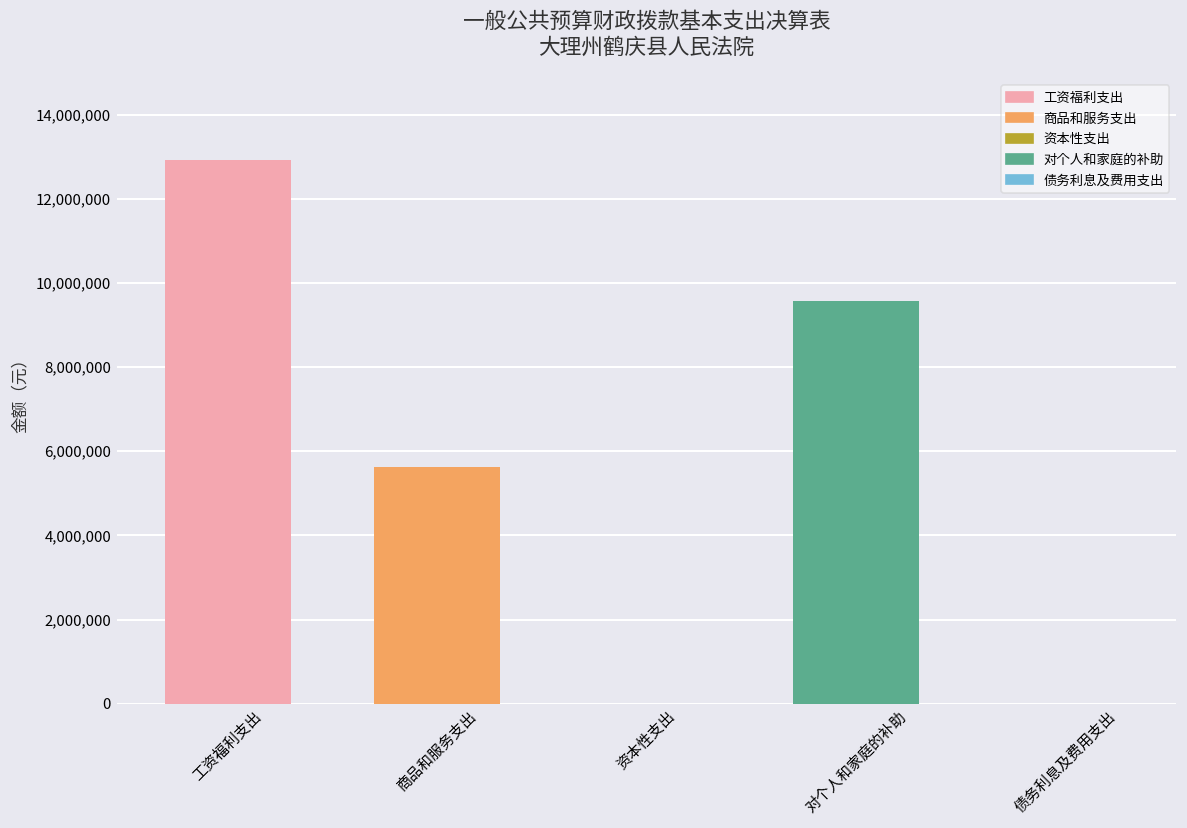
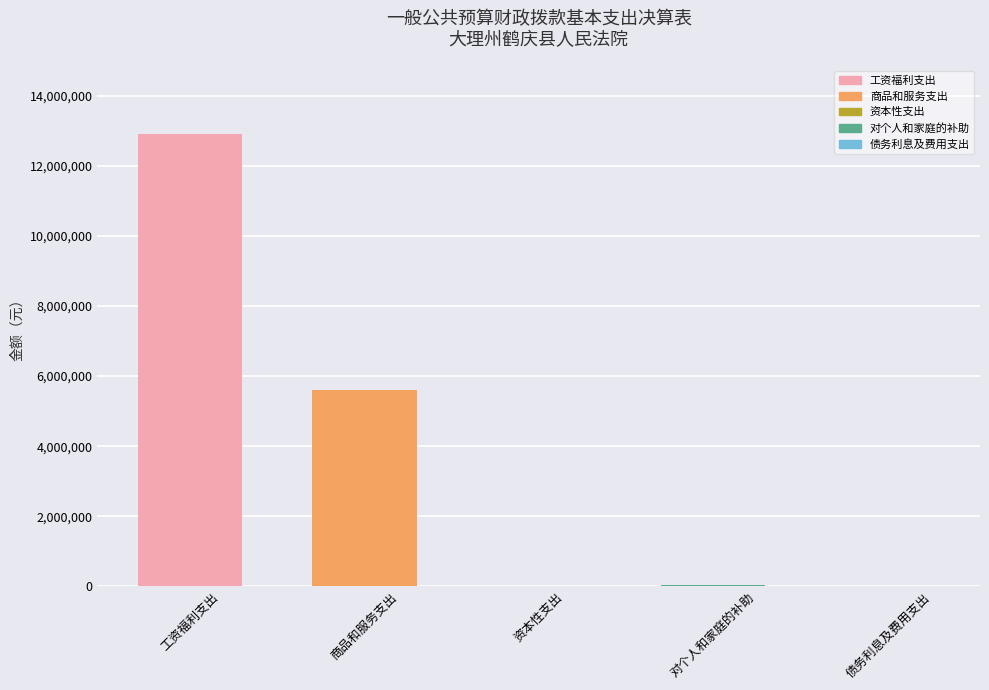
对个人和家庭的补助: 9,600,000 -> 0
